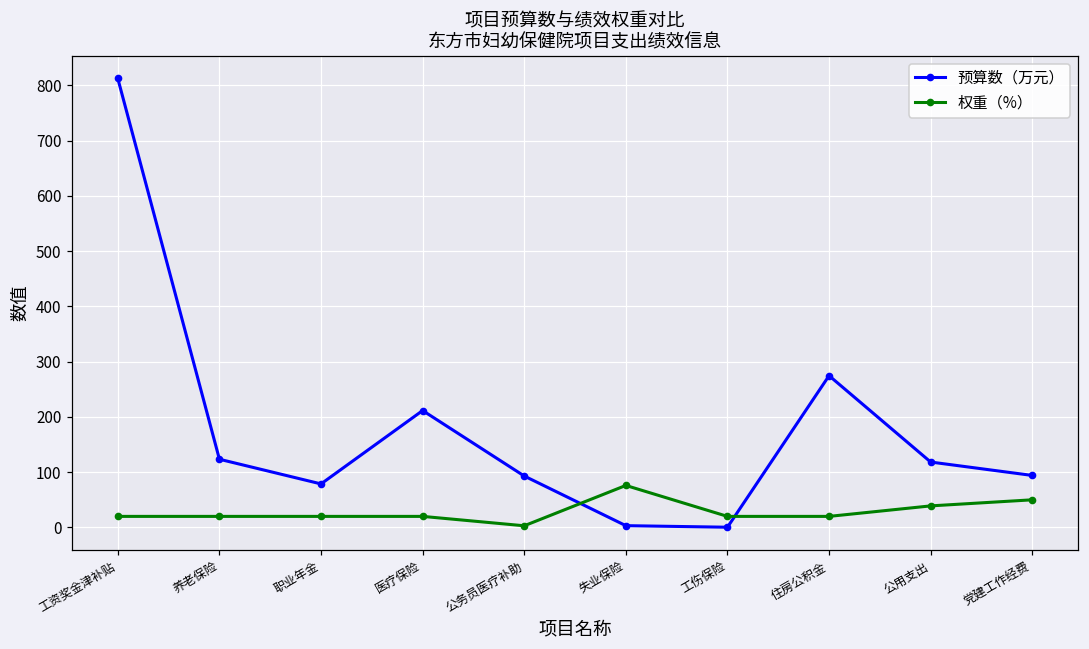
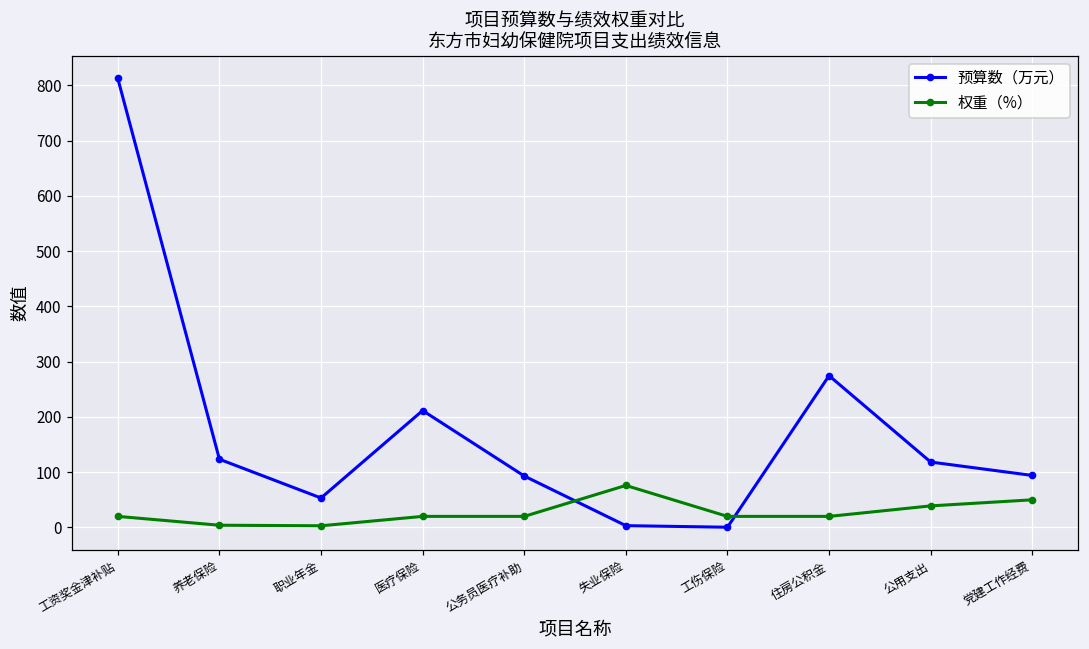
权重（%）, 养老保险: 20 -> 0
预算数（万元）, 职业年金: 80 -> 50
权重（%）, 职业年金: 20 -> 0
权重（%）, 公务员医疗补助: 0 -> 20
